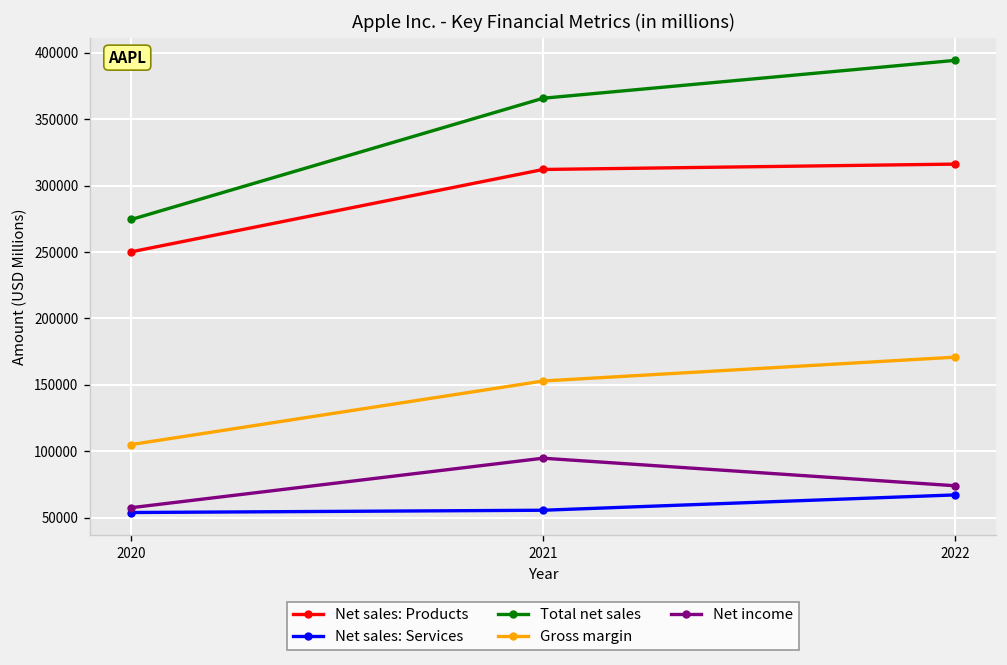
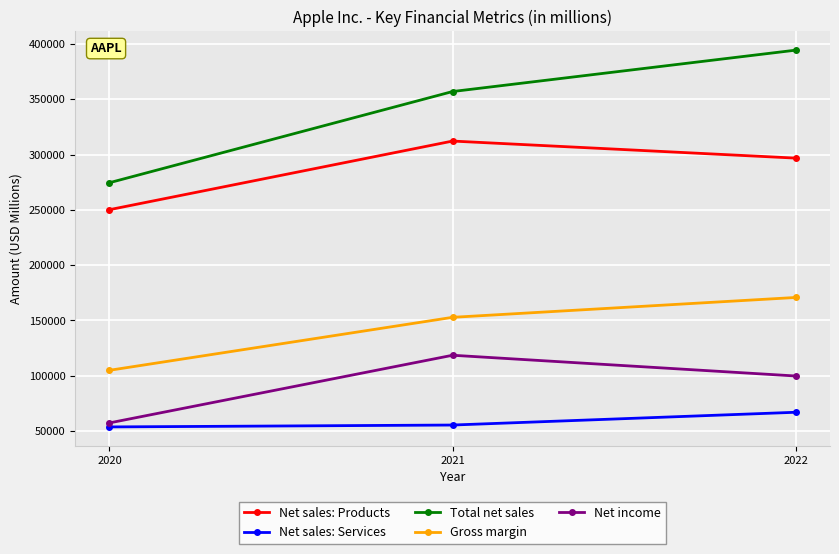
Total net sales, 2021: 366000 -> 357000
Net income, 2021: 95000 -> 119000
Net sales: Products, 2022: 316000 -> 297000
Net income, 2022: 74000 -> 100000
